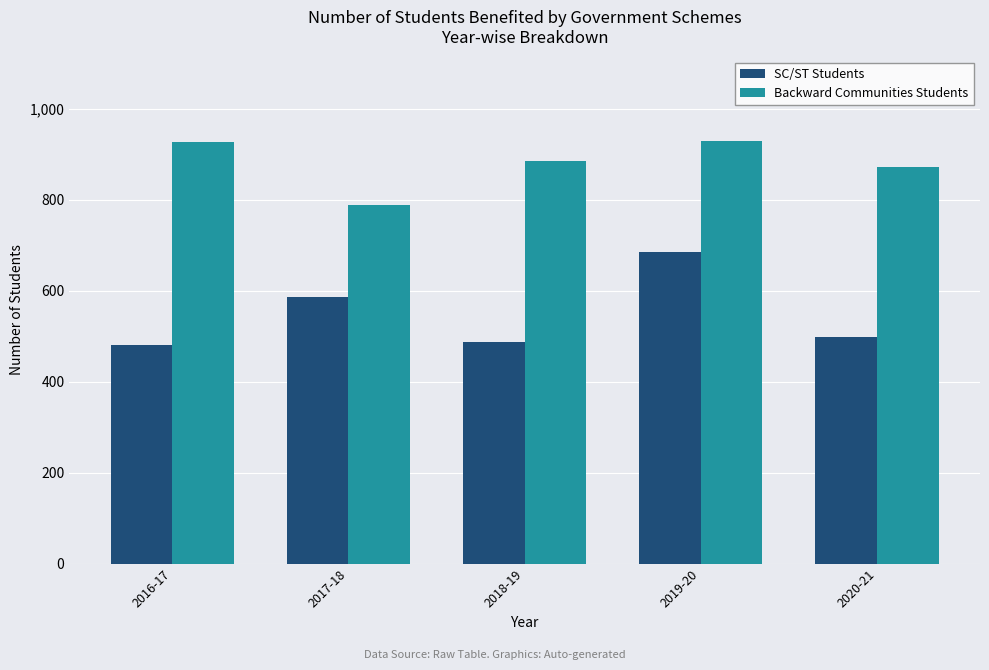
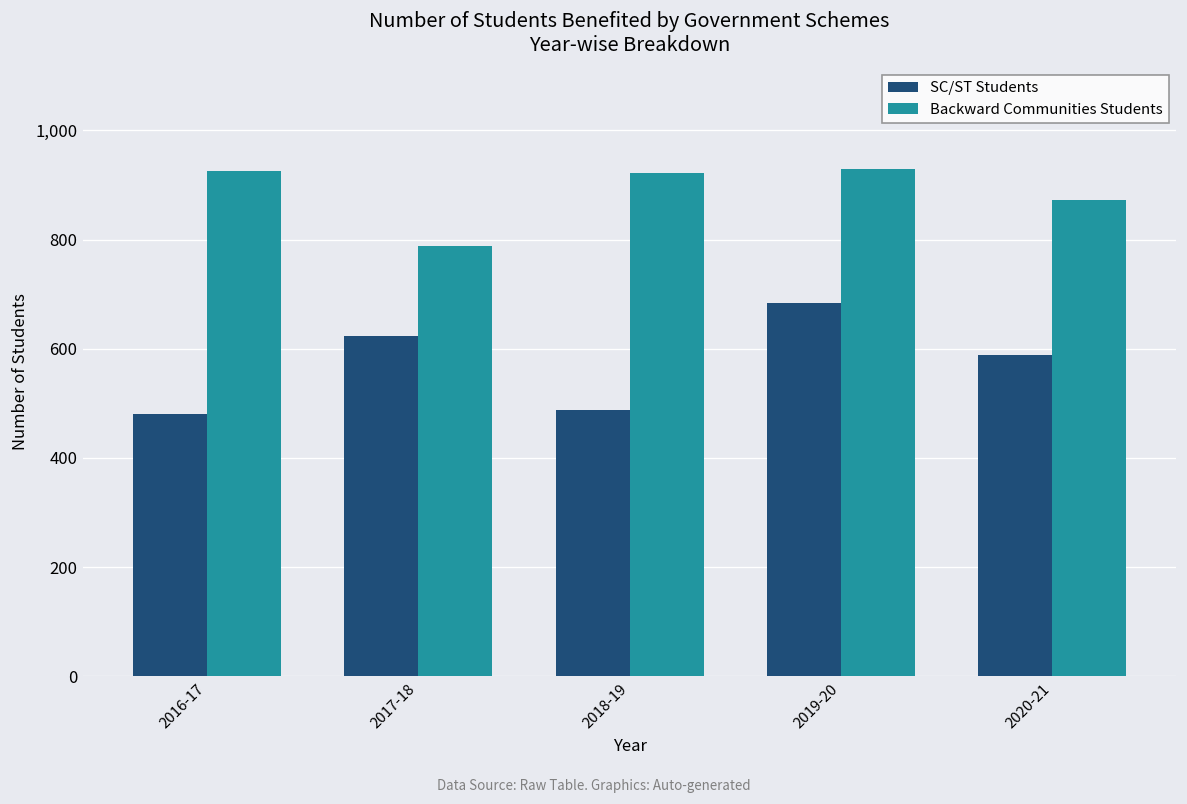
SC/ST Students, 2017-18: 590 -> 620
Backward Communities Students, 2018-19: 880 -> 920
SC/ST Students, 2020-21: 500 -> 590
